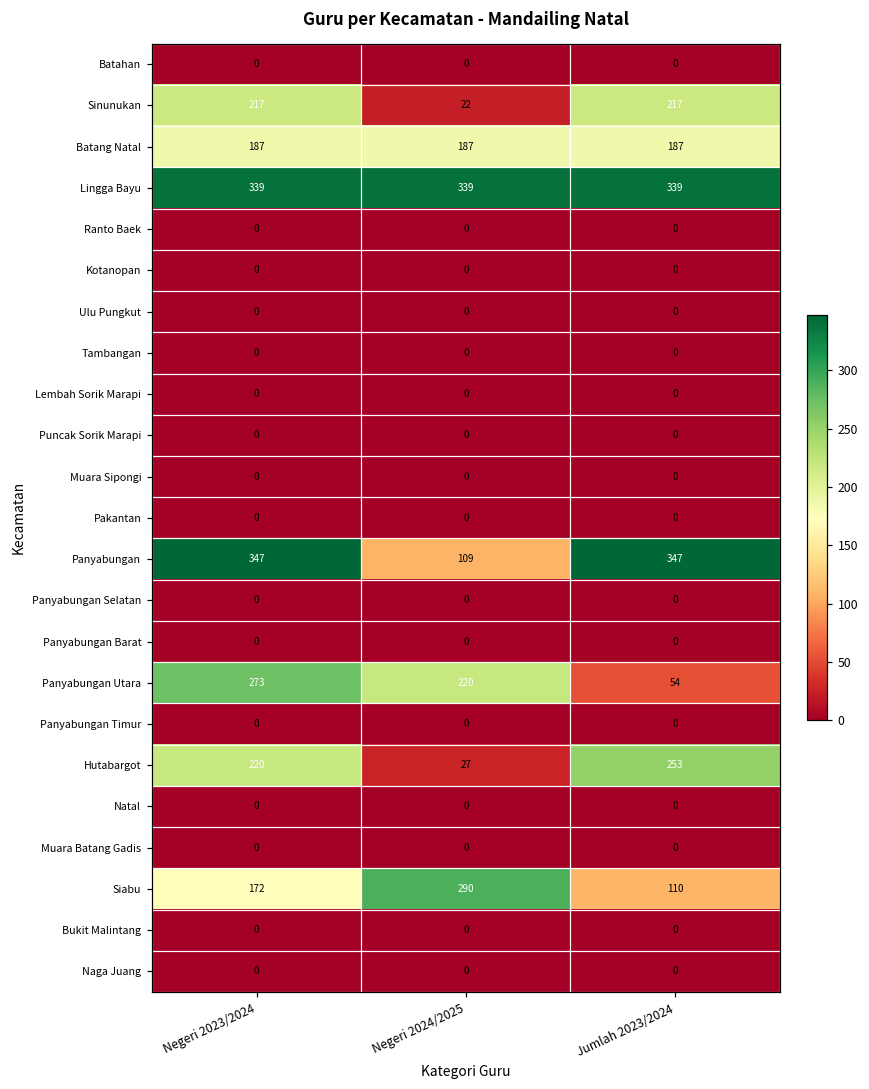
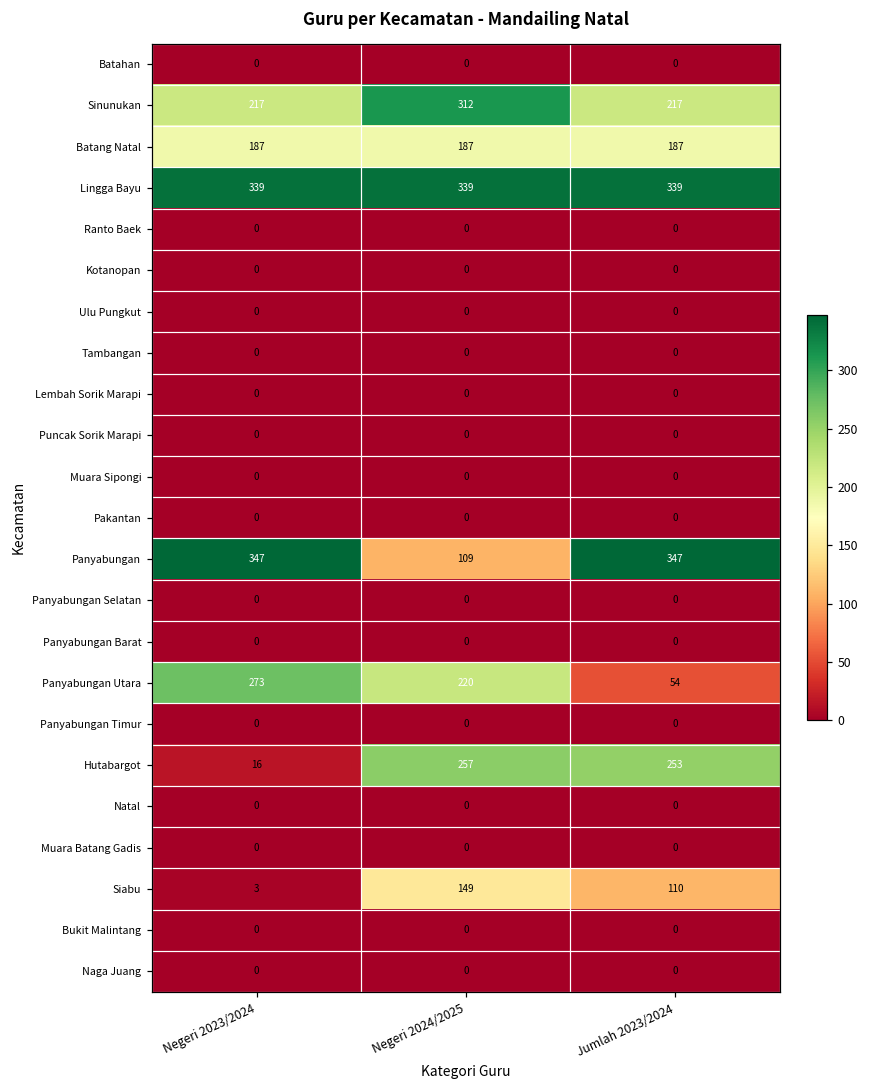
Sinunukan, Negeri 2024/2025: 22 -> 312
Hutabargot, Negeri 2023/2024: 220 -> 16
Hutabargot, Negeri 2024/2025: 27 -> 257
Siabu, Negeri 2023/2024: 172 -> 3
Siabu, Negeri 2024/2025: 290 -> 149
